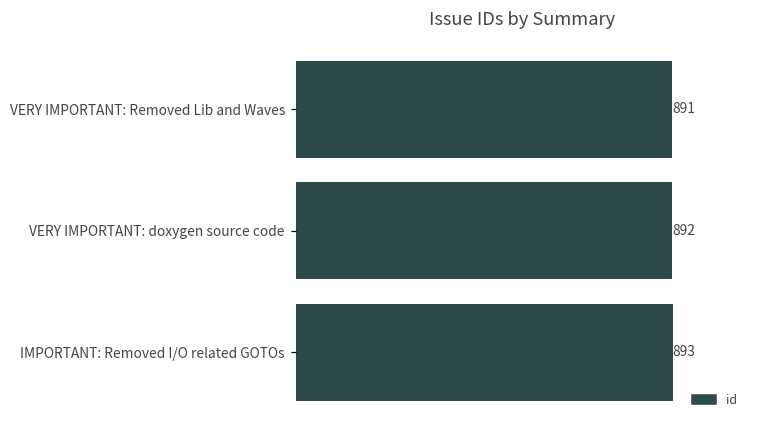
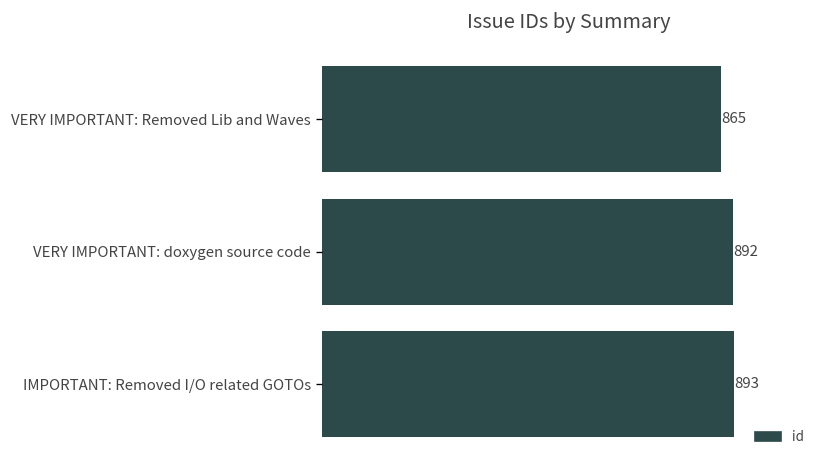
VERY IMPORTANT: Removed Lib and Waves: 891 -> 865
